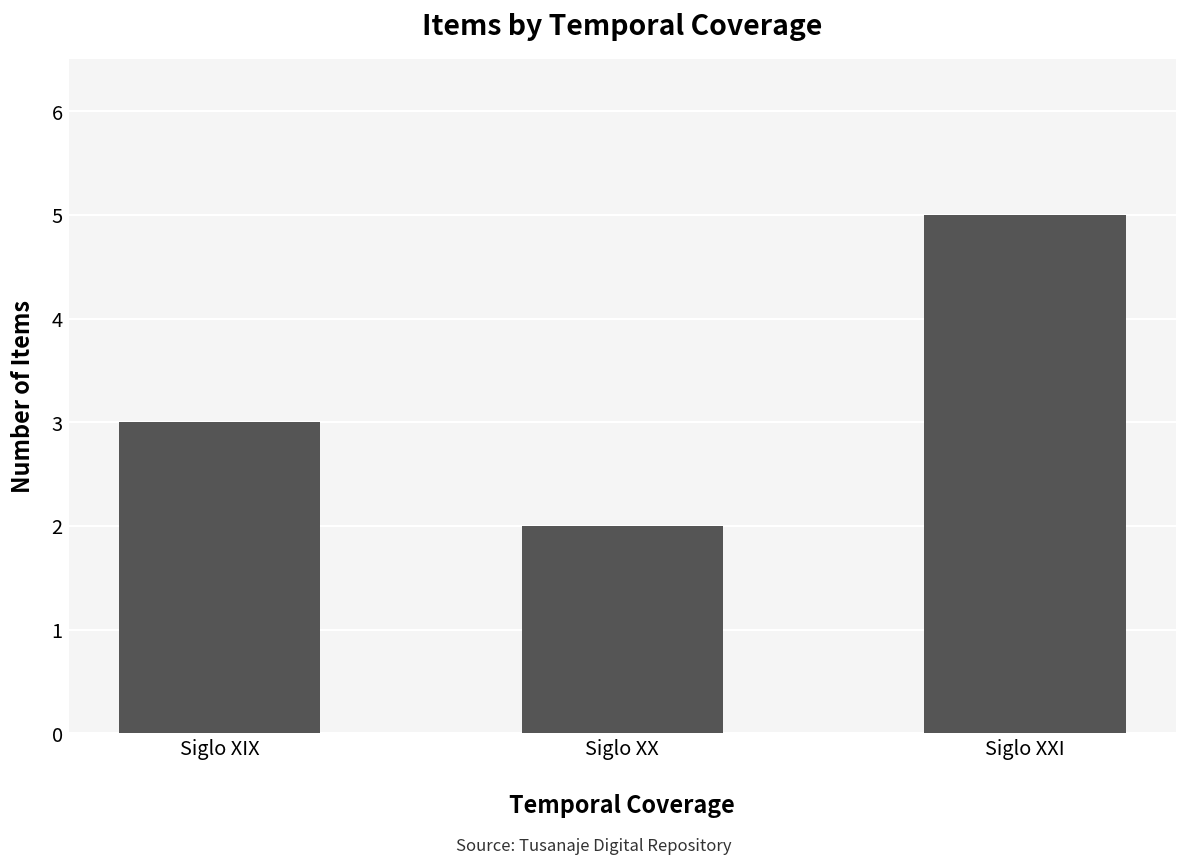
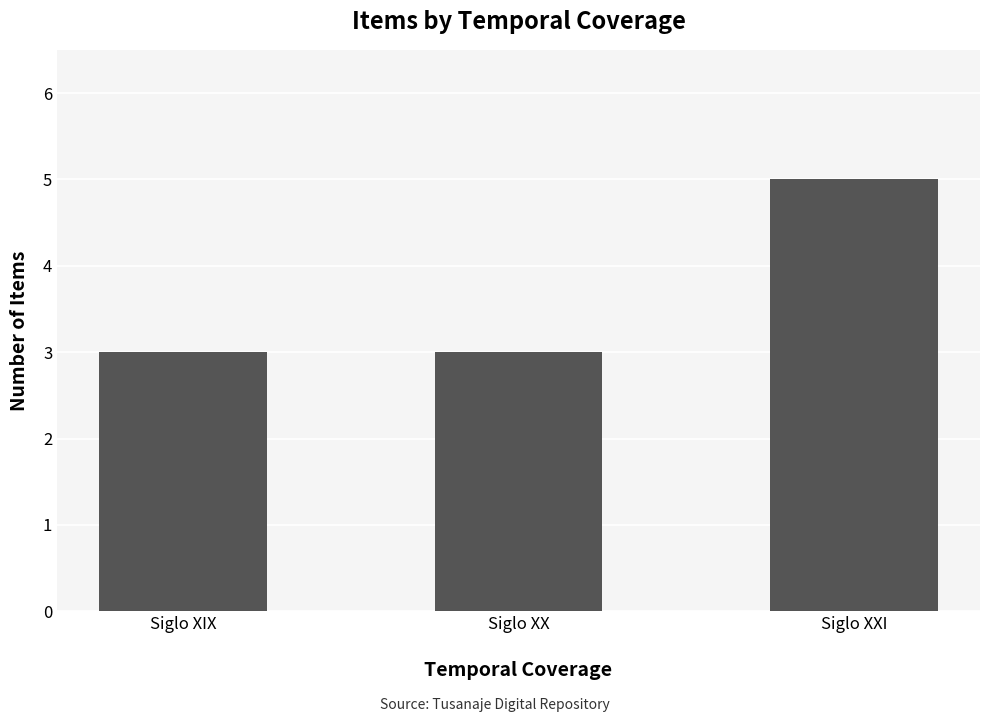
Siglo XX: 2 -> 3
